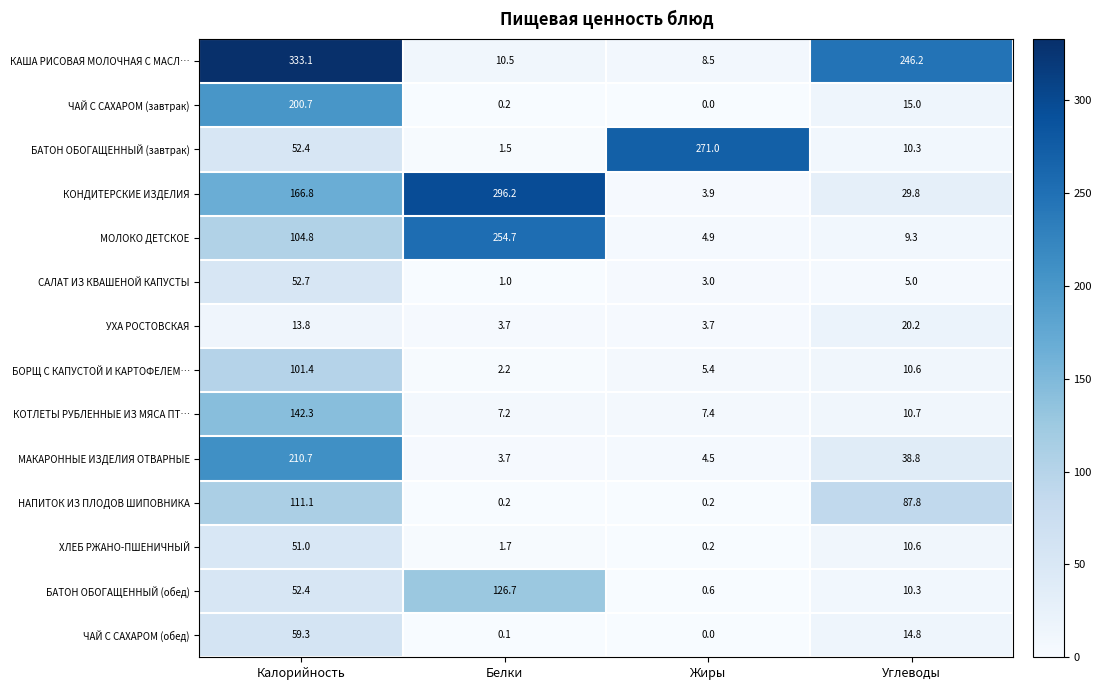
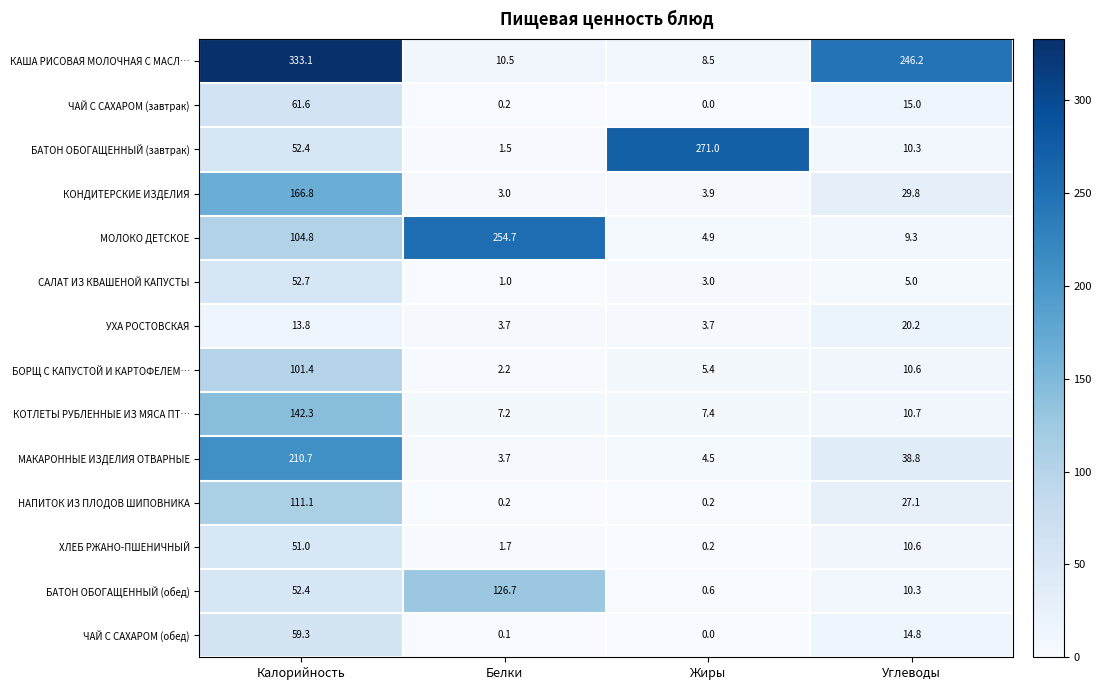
ЧАЙ С САХАРОМ (завтрак), Калорийность: 200.7 -> 61.6
КОНДИТЕРСКИЕ ИЗДЕЛИЯ, Белки: 296.2 -> 3.0
НАПИТОК ИЗ ПЛОДОВ ШИПОВНИКА, Углеводы: 87.8 -> 27.1
